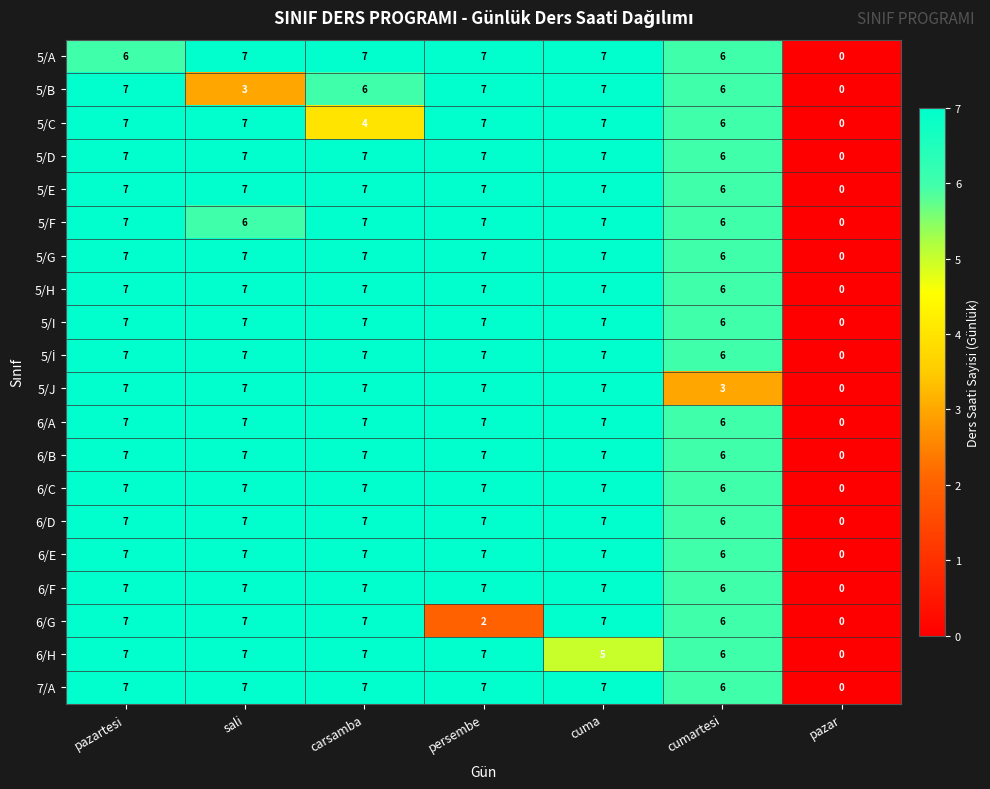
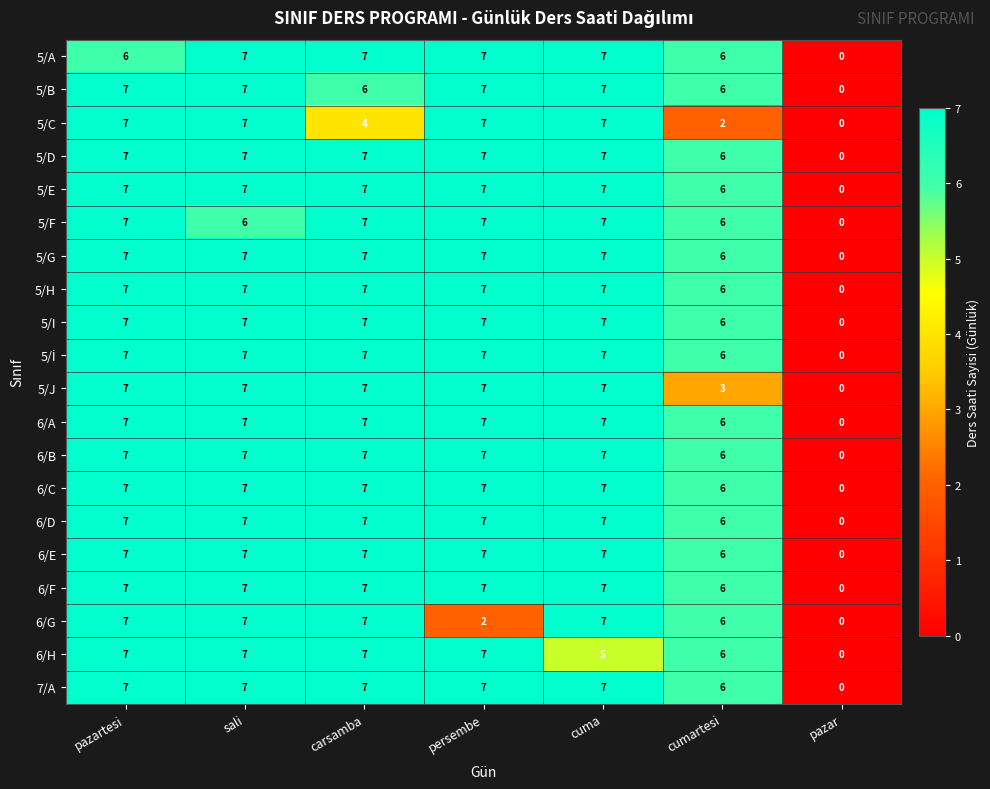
5/B, sali: 3 -> 7
5/C, cumartesi: 6 -> 2
